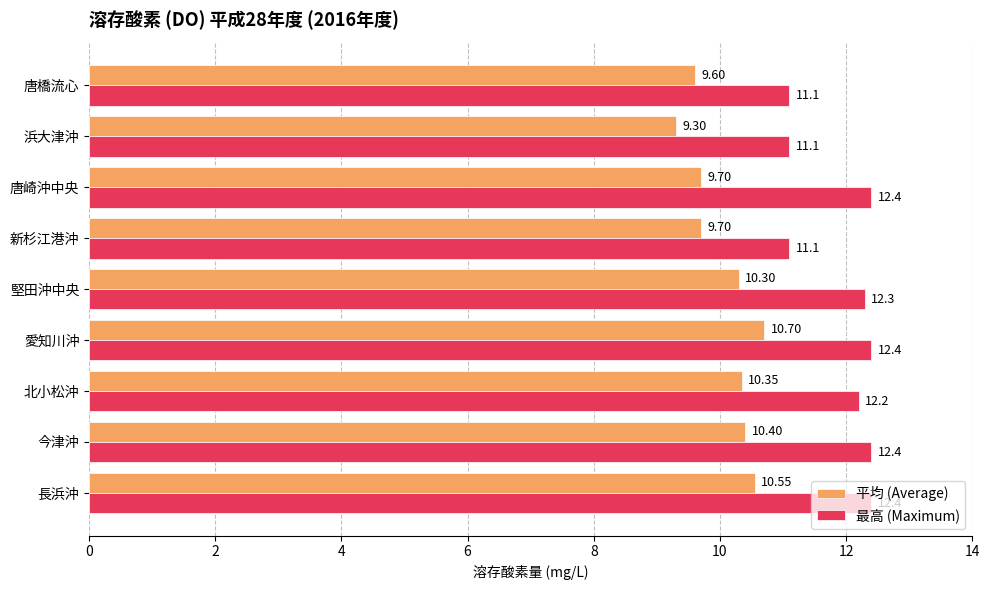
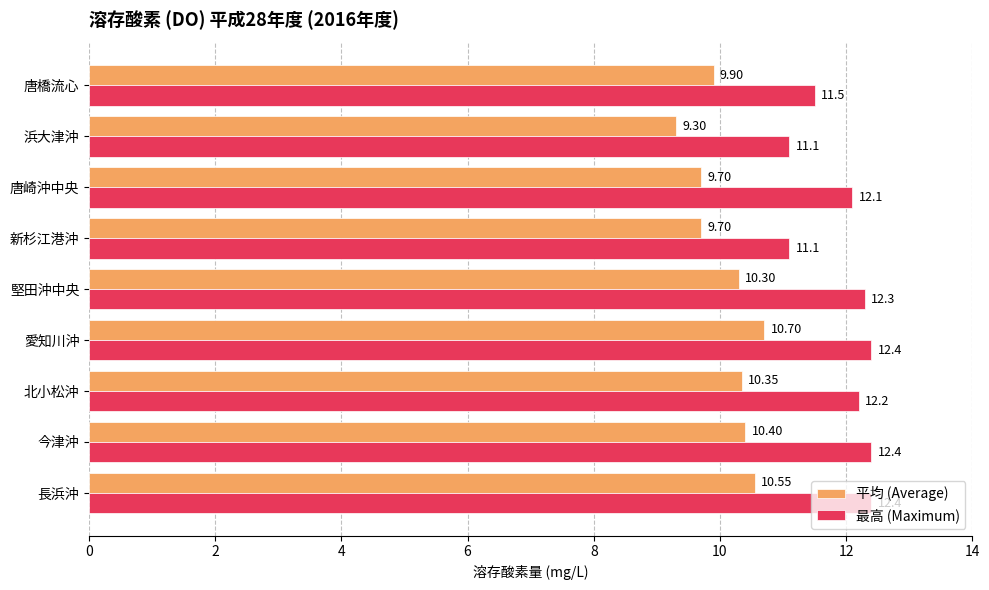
平均 (Average), 唐橋流心: 9.60 -> 9.90
最高 (Maximum), 唐橋流心: 11.1 -> 11.5
最高 (Maximum), 唐崎沖中央: 12.4 -> 12.1
